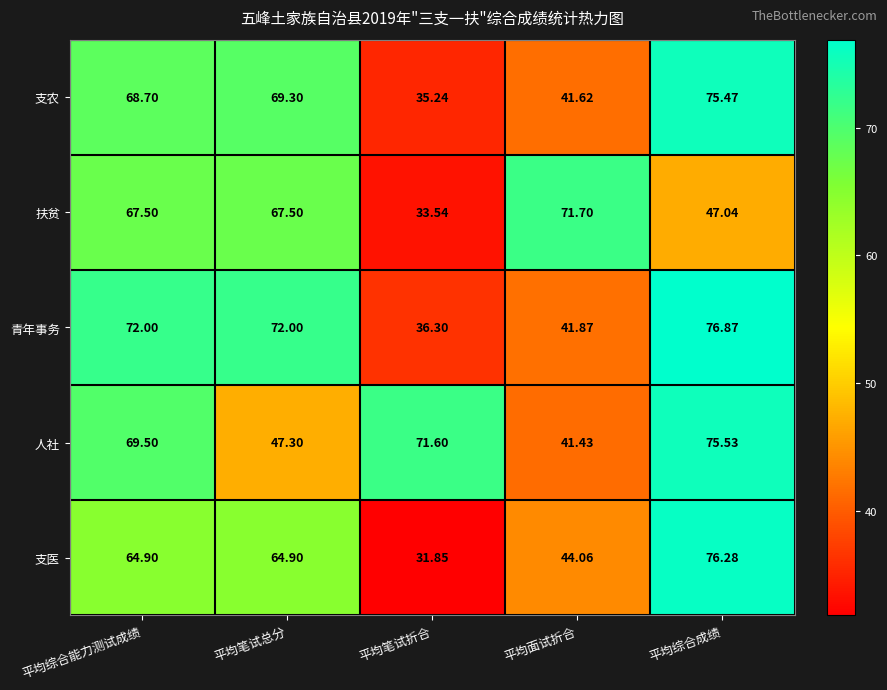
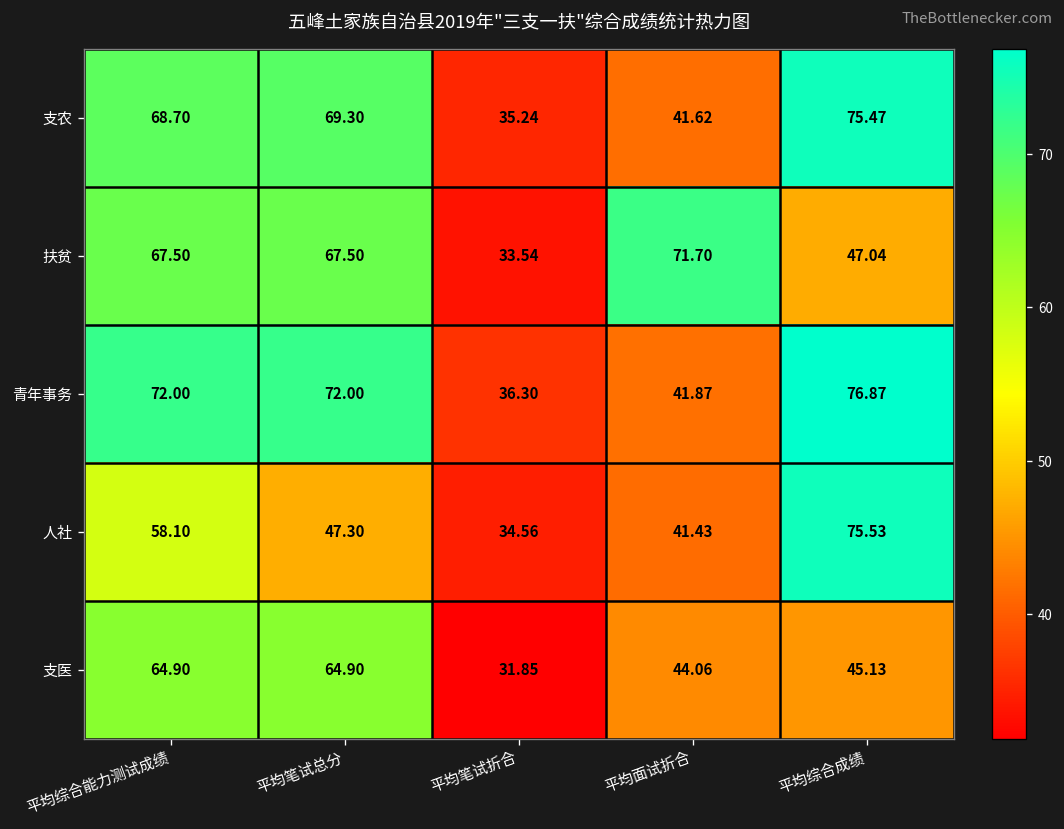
人社, 平均综合能力测试成绩: 69.50 -> 58.10
人社, 平均笔试折合: 71.60 -> 34.56
支医, 平均综合成绩: 76.28 -> 45.13
